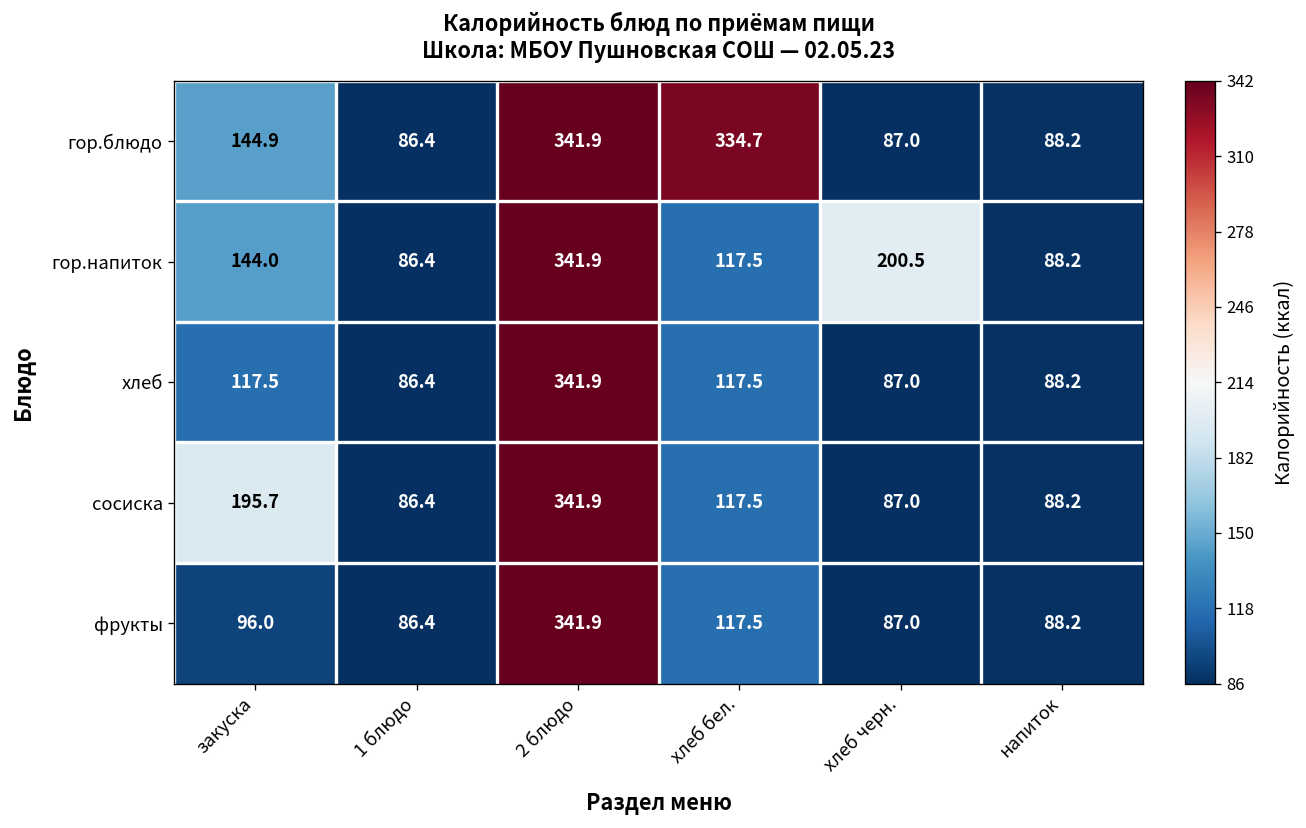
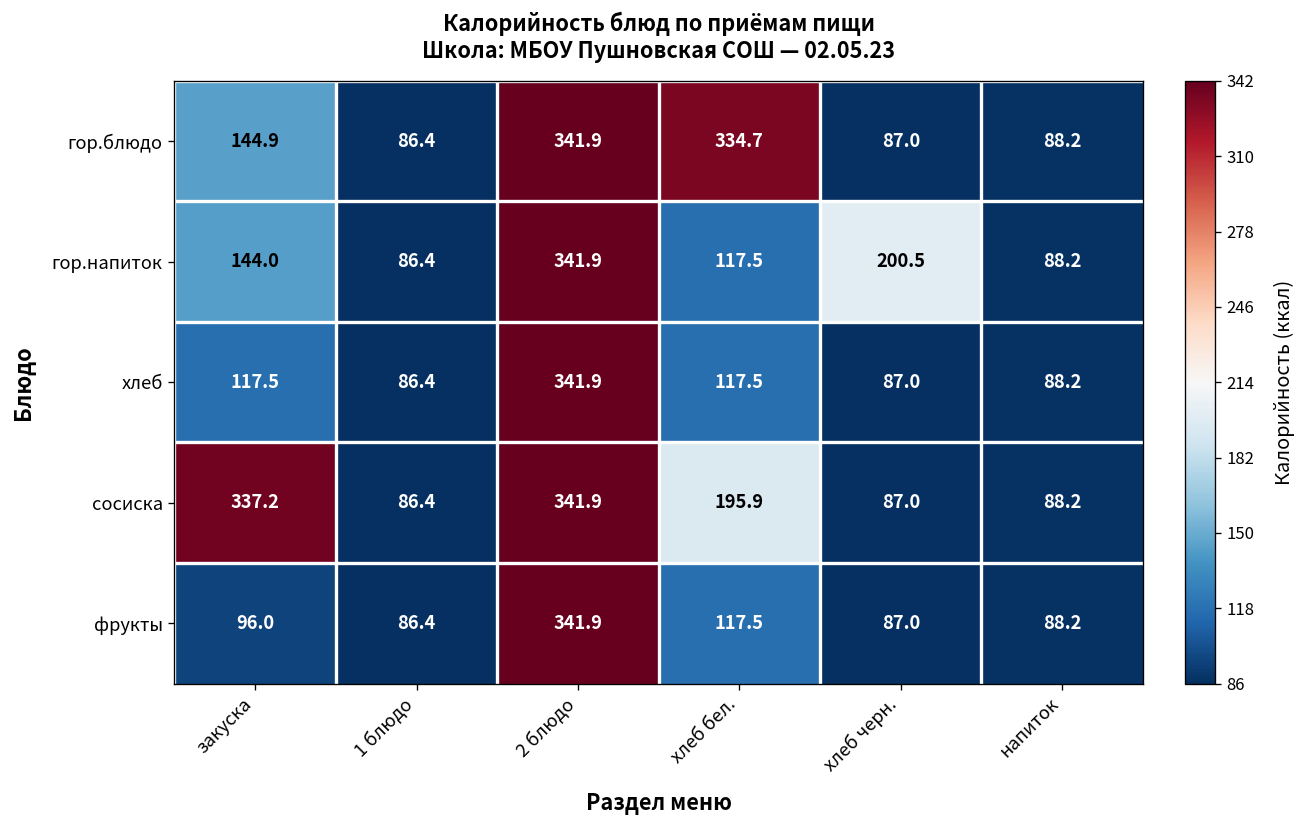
сосиска, закуска: 195.7 -> 337.2
сосиска, хлеб бел.: 117.5 -> 195.9
